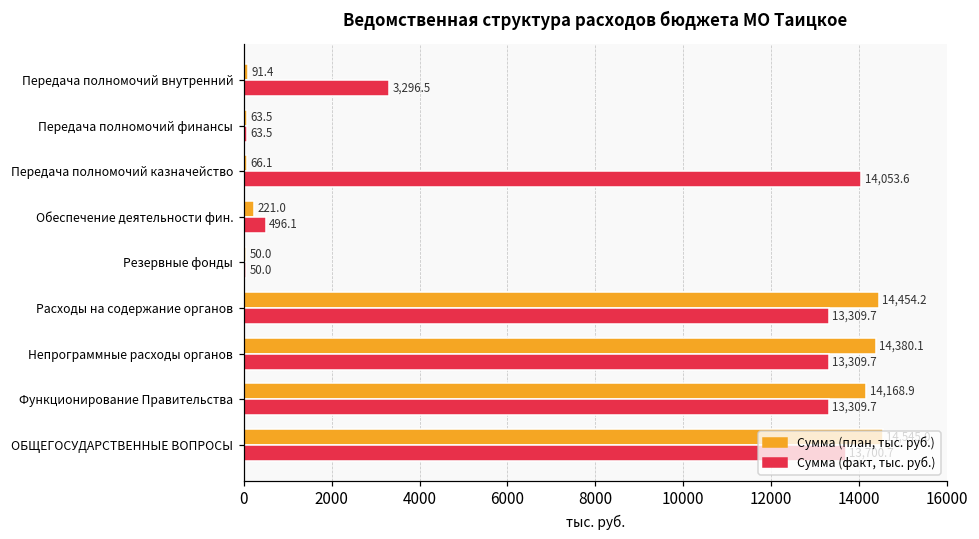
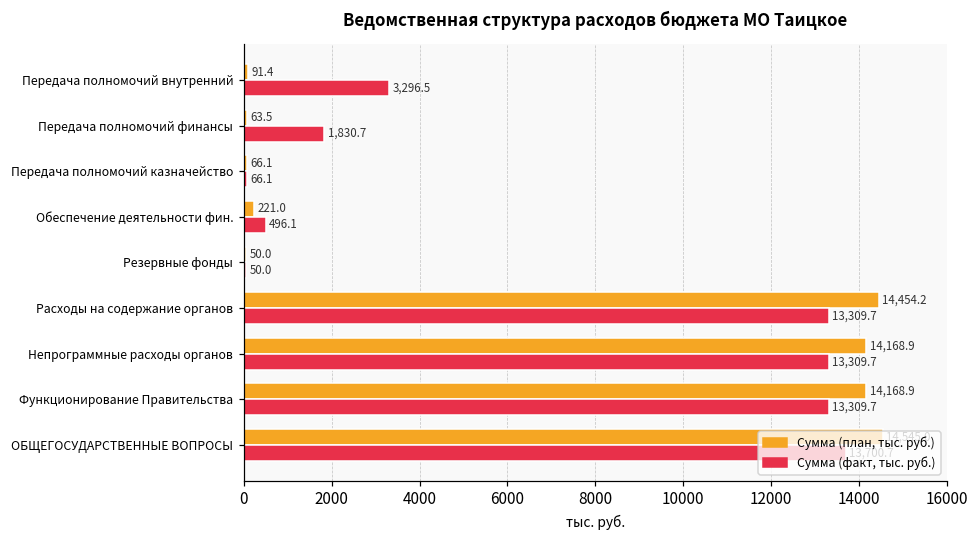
Сумма (факт, тыс. руб.), Передача полномочий финансы: 63.5 -> 1,830.7
Сумма (факт, тыс. руб.), Передача полномочий казначейство: 14,053.6 -> 66.1
Сумма (план, тыс. руб.), Непрограммные расходы органов: 14,380.1 -> 14,168.9
